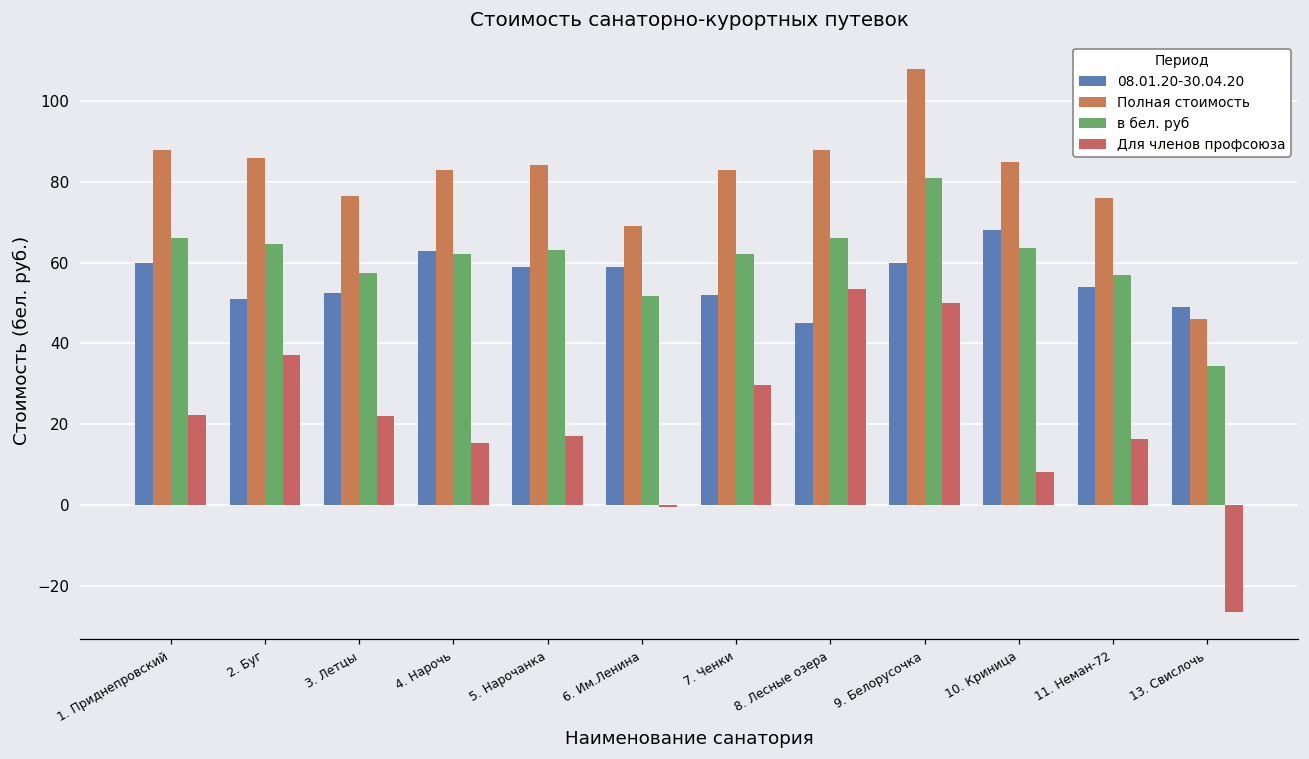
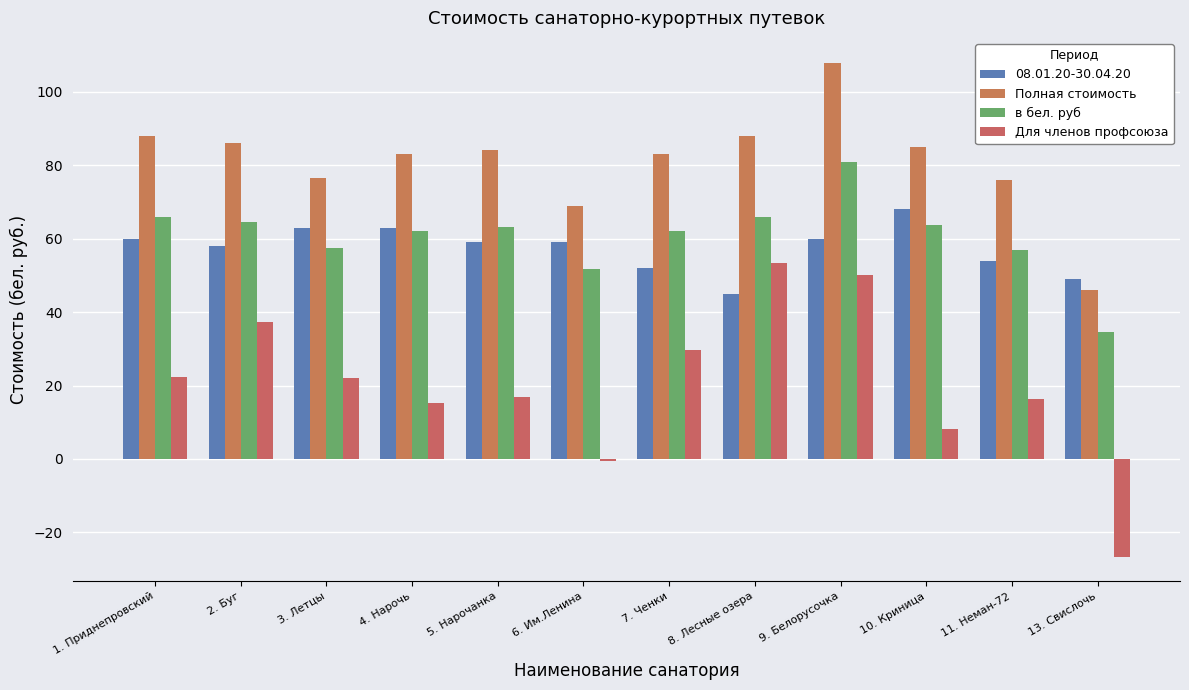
08.01.20-30.04.20, 2. Буг: 51 -> 58
08.01.20-30.04.20, 3. Летцы: 53 -> 63
